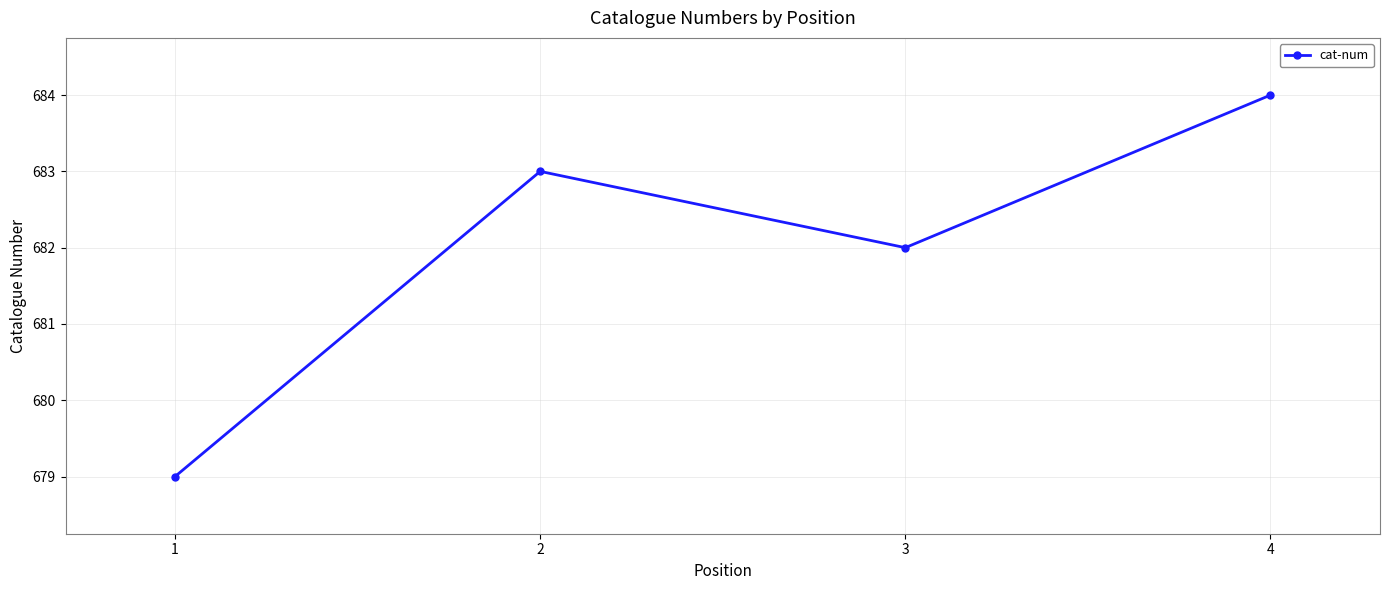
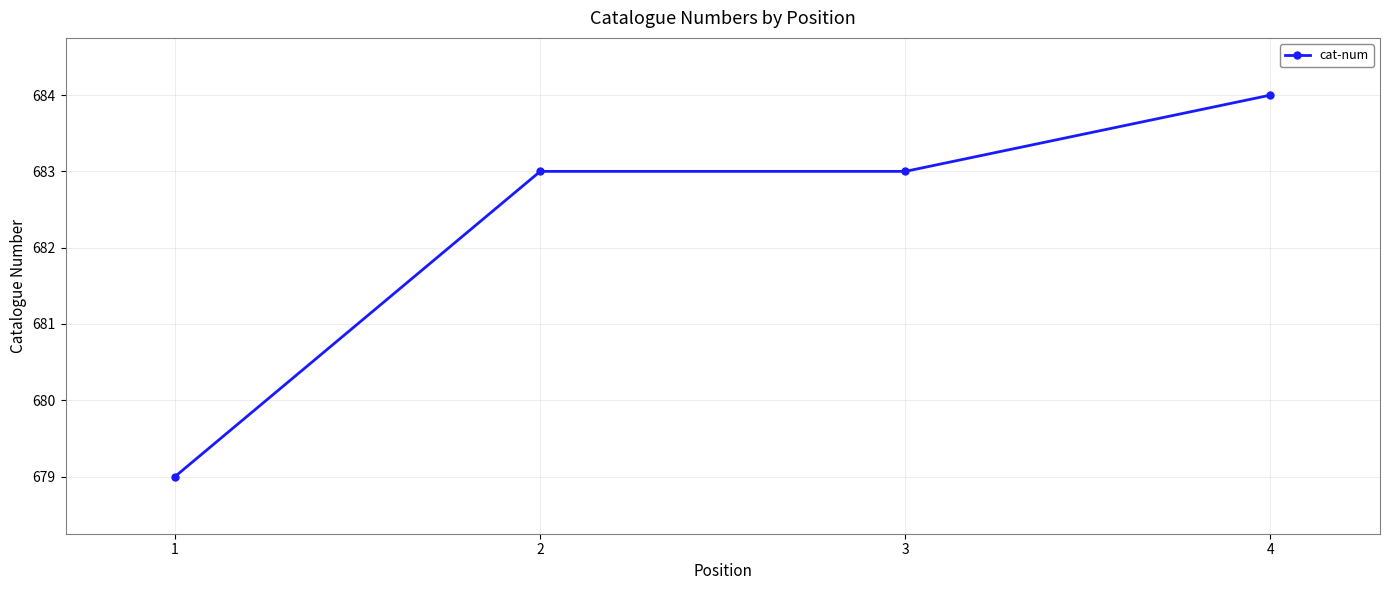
3: 682 -> 683
